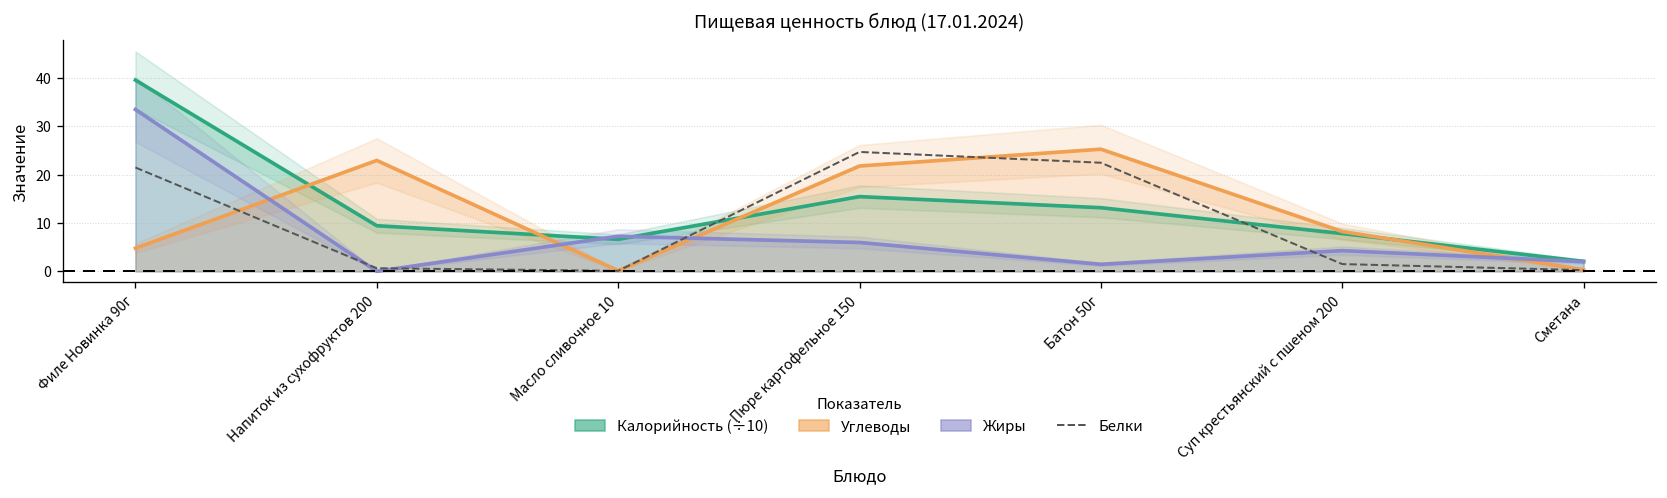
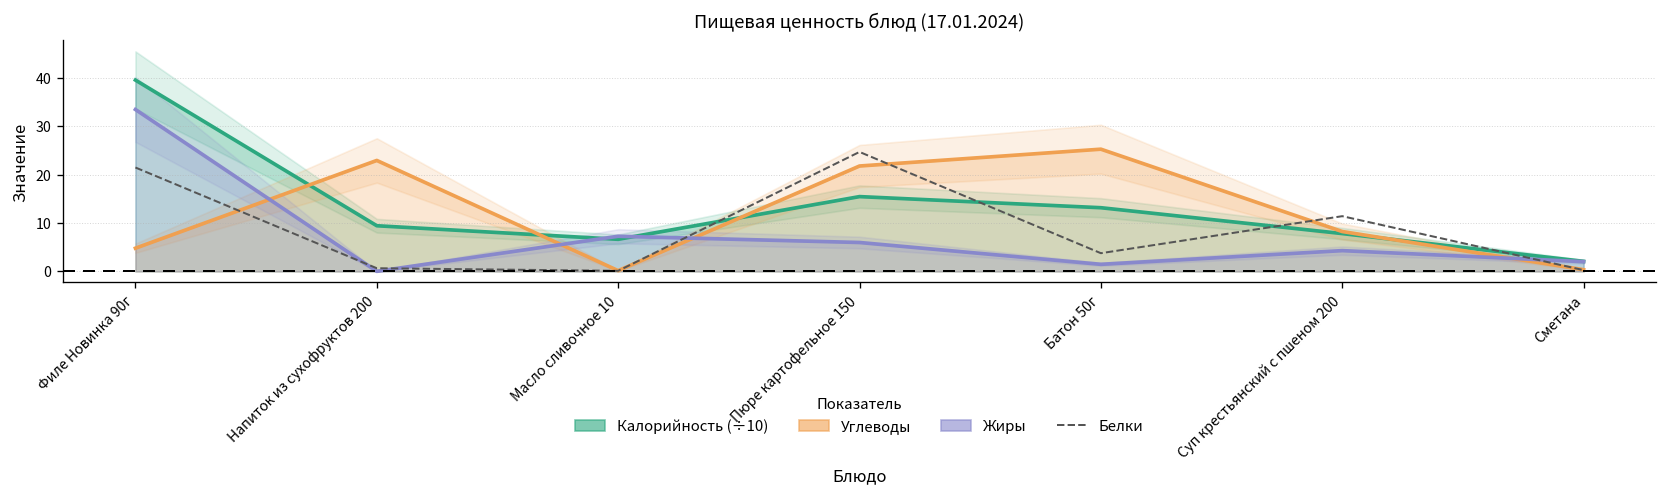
Белки, Батон 50г: 22 -> 4
Белки, Суп крестьянский с пшеном 200: 2 -> 11
